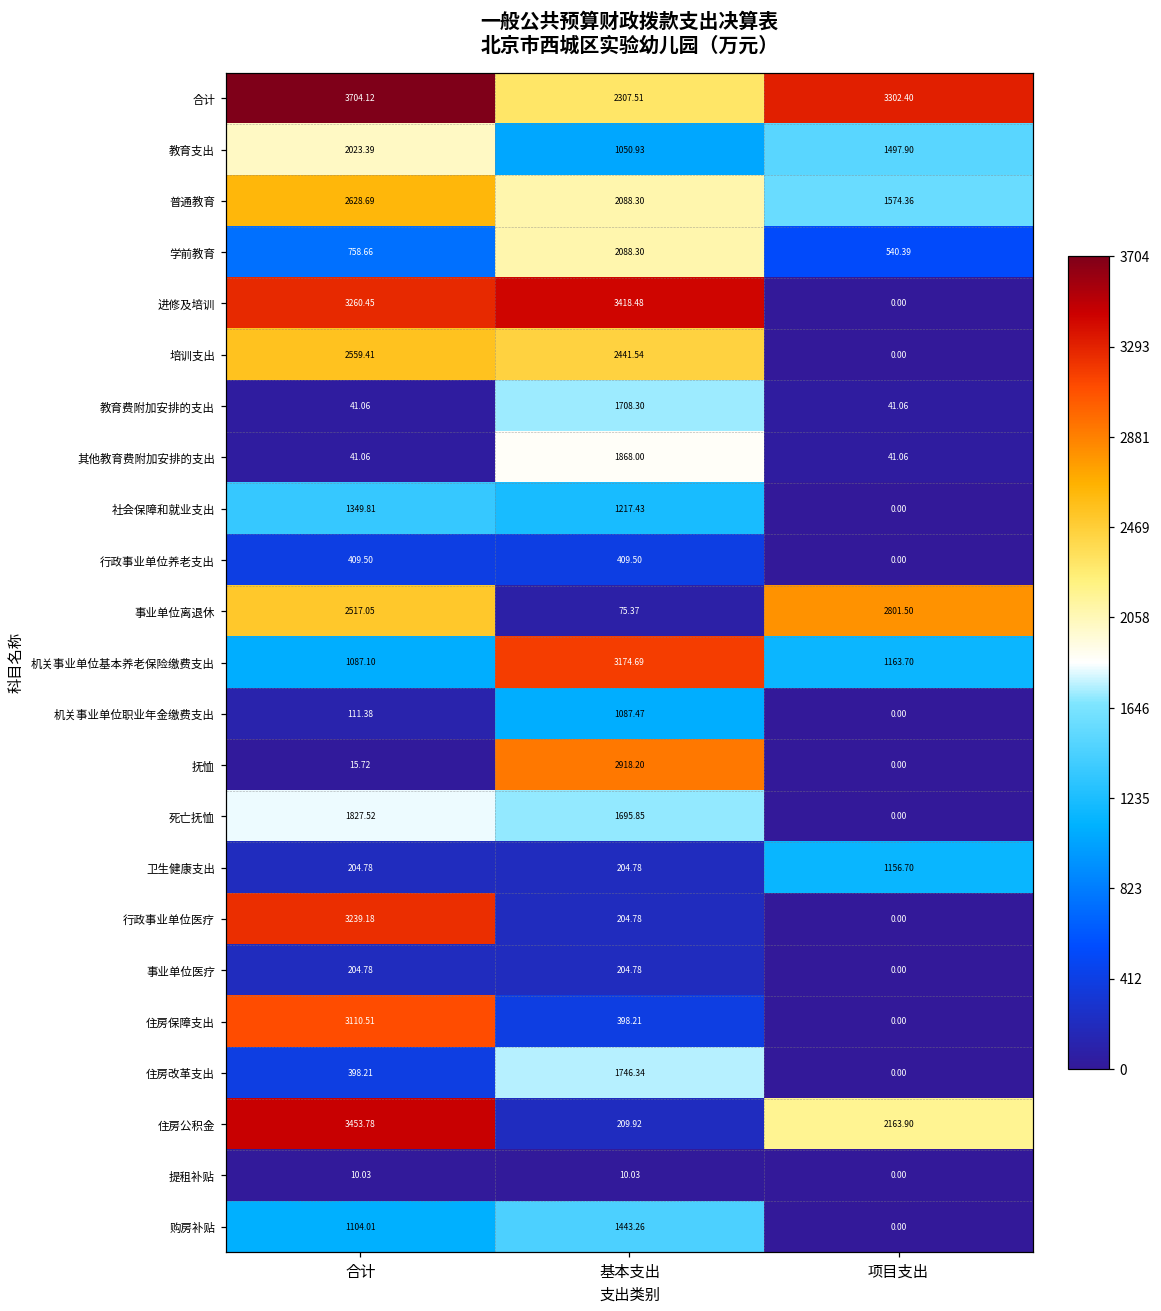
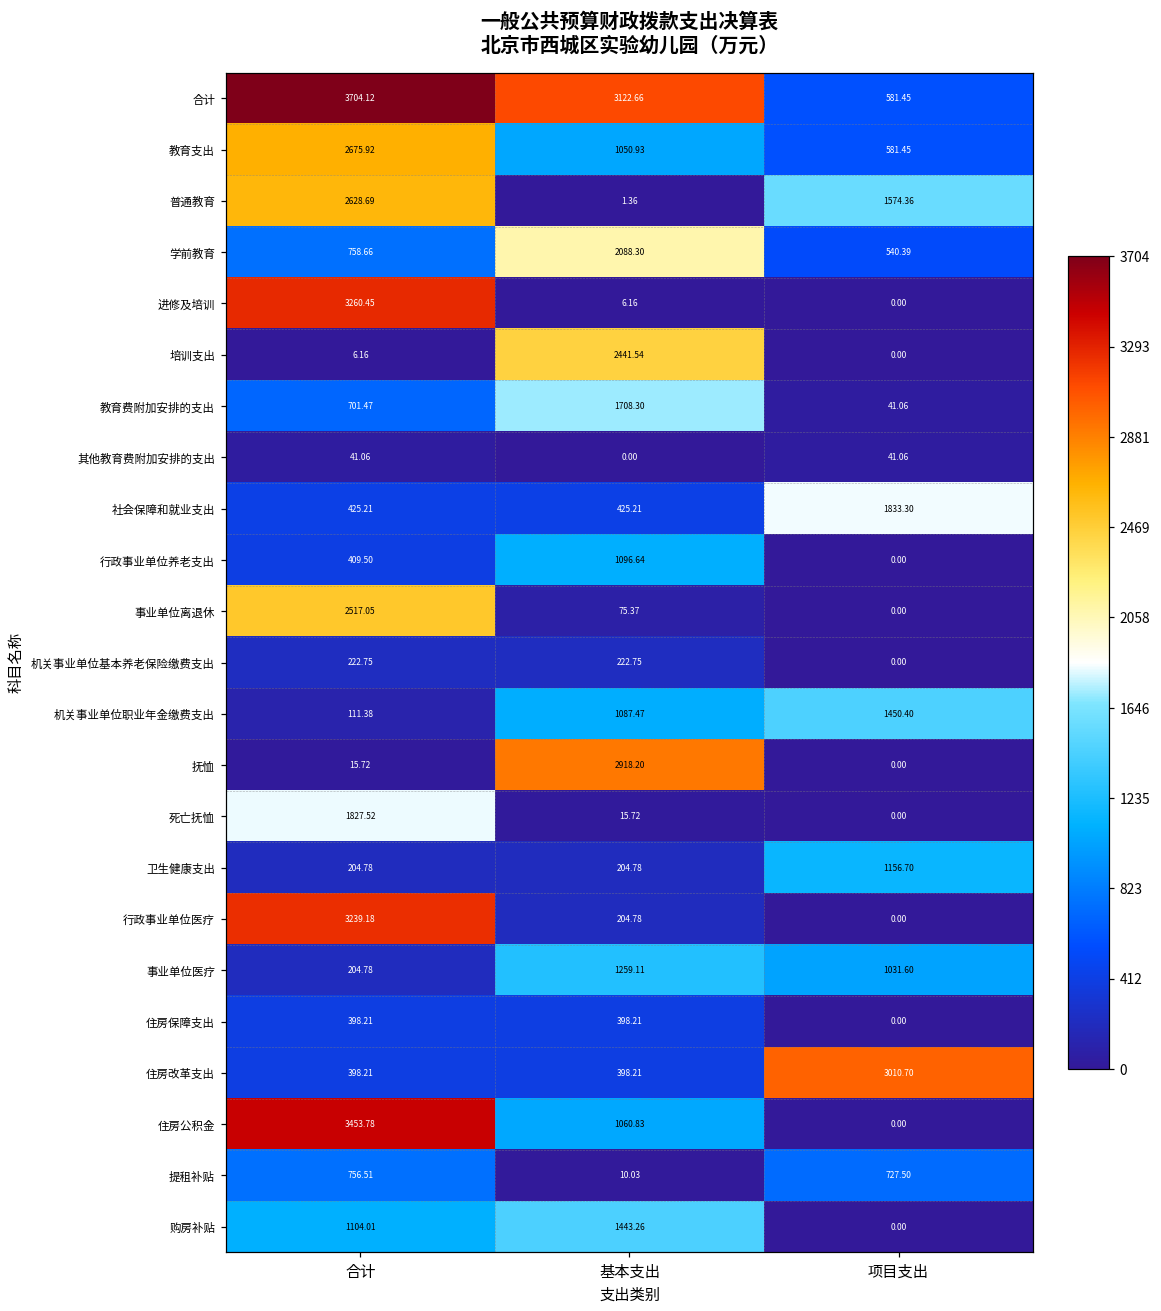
合计, 基本支出: 2307.51 -> 3122.66
合计, 项目支出: 3302.40 -> 581.45
教育支出, 合计: 2023.39 -> 2675.92
教育支出, 项目支出: 1497.90 -> 581.45
普通教育, 基本支出: 2088.30 -> 1.36
进修及培训, 基本支出: 3418.48 -> 6.16
培训支出, 合计: 2559.41 -> 6.16
教育费附加安排的支出, 合计: 41.06 -> 701.47
其他教育费附加安排的支出, 基本支出: 1868.00 -> 0.00
社会保障和就业支出, 合计: 1349.81 -> 425.21
社会保障和就业支出, 基本支出: 1217.43 -> 425.21
社会保障和就业支出, 项目支出: 0.00 -> 1833.30
行政事业单位养老支出, 基本支出: 409.50 -> 1096.64
事业单位离退休, 项目支出: 2801.50 -> 0.00
机关事业单位基本养老保险缴费支出, 合计: 1087.10 -> 222.75
机关事业单位基本养老保险缴费支出, 基本支出: 3174.69 -> 222.75
机关事业单位基本养老保险缴费支出, 项目支出: 1163.70 -> 0.00
机关事业单位职业年金缴费支出, 项目支出: 0.00 -> 1450.40
死亡抚恤, 基本支出: 1695.85 -> 15.72
事业单位医疗, 基本支出: 204.78 -> 1259.11
事业单位医疗, 项目支出: 0.00 -> 1031.60
住房保障支出, 合计: 3110.51 -> 398.21
住房改革支出, 基本支出: 1746.34 -> 398.21
住房改革支出, 项目支出: 0.00 -> 3010.70
住房公积金, 基本支出: 209.92 -> 1060.83
住房公积金, 项目支出: 2163.90 -> 0.00
提租补贴, 合计: 10.03 -> 756.51
提租补贴, 项目支出: 0.00 -> 727.50
